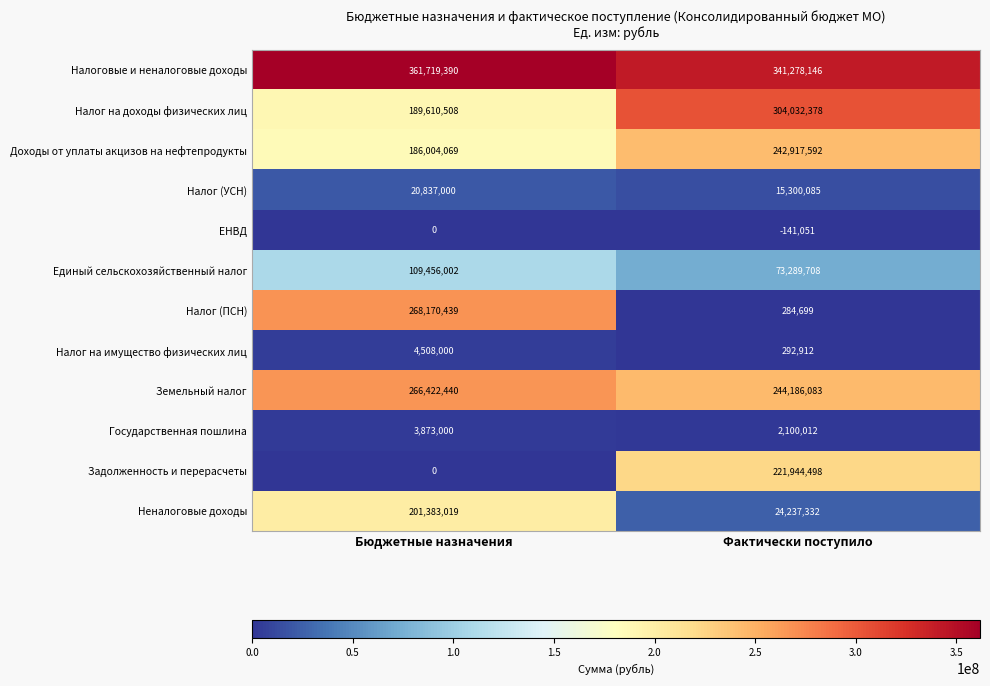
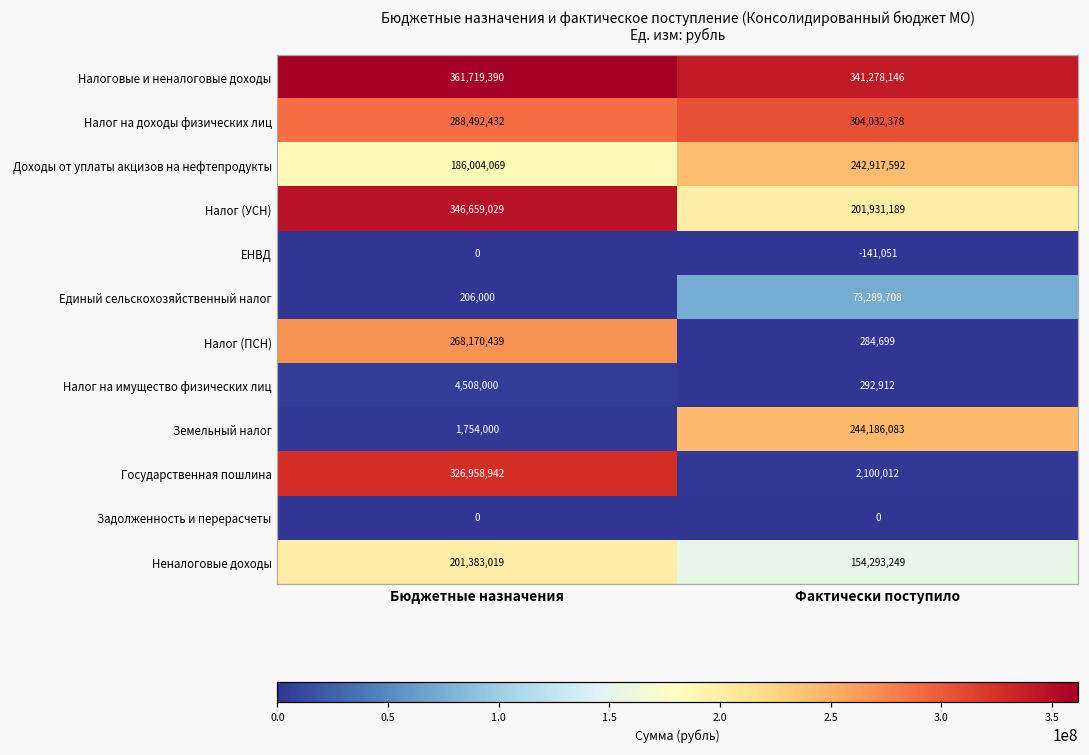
Налог на доходы физических лиц, Бюджетные назначения: 189,610,508 -> 288,492,432
Налог (УСН), Бюджетные назначения: 20,837,000 -> 346,659,029
Налог (УСН), Фактически поступило: 15,300,085 -> 201,931,189
Единый сельскохозяйственный налог, Бюджетные назначения: 109,456,002 -> 206,000
Земельный налог, Бюджетные назначения: 266,422,440 -> 1,754,000
Государственная пошлина, Бюджетные назначения: 3,873,000 -> 326,958,942
Задолженность и перерасчеты, Фактически поступило: 221,944,498 -> 0
Неналоговые доходы, Фактически поступило: 24,237,332 -> 154,293,249
